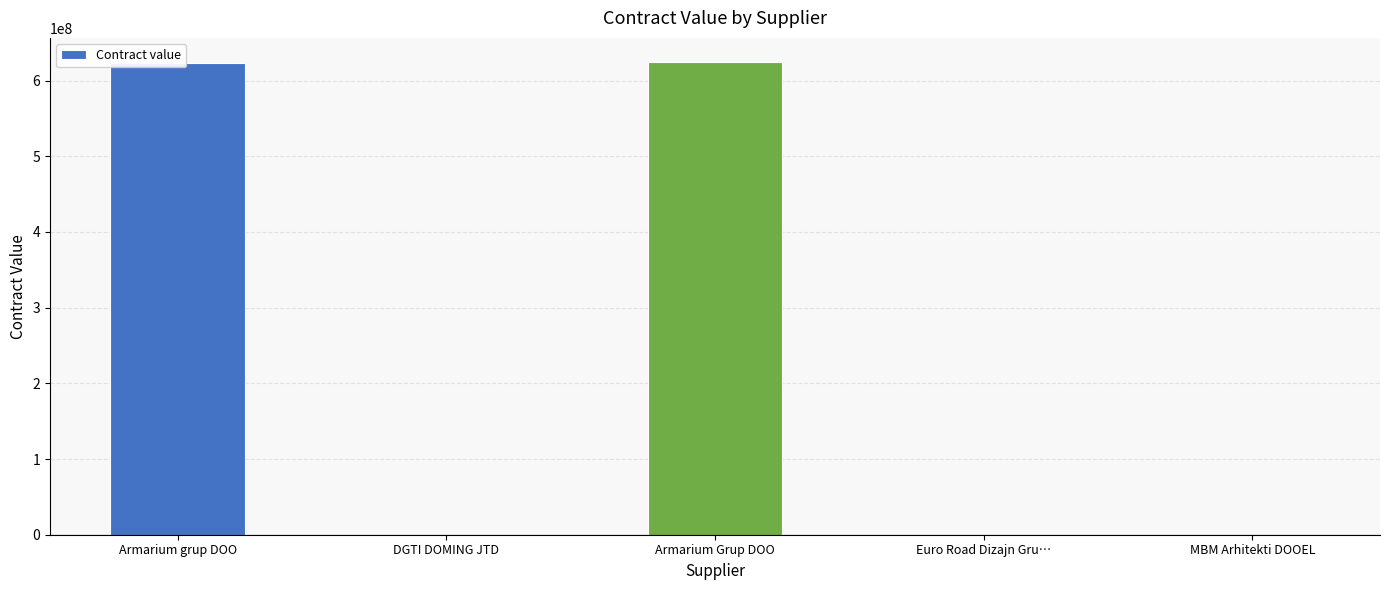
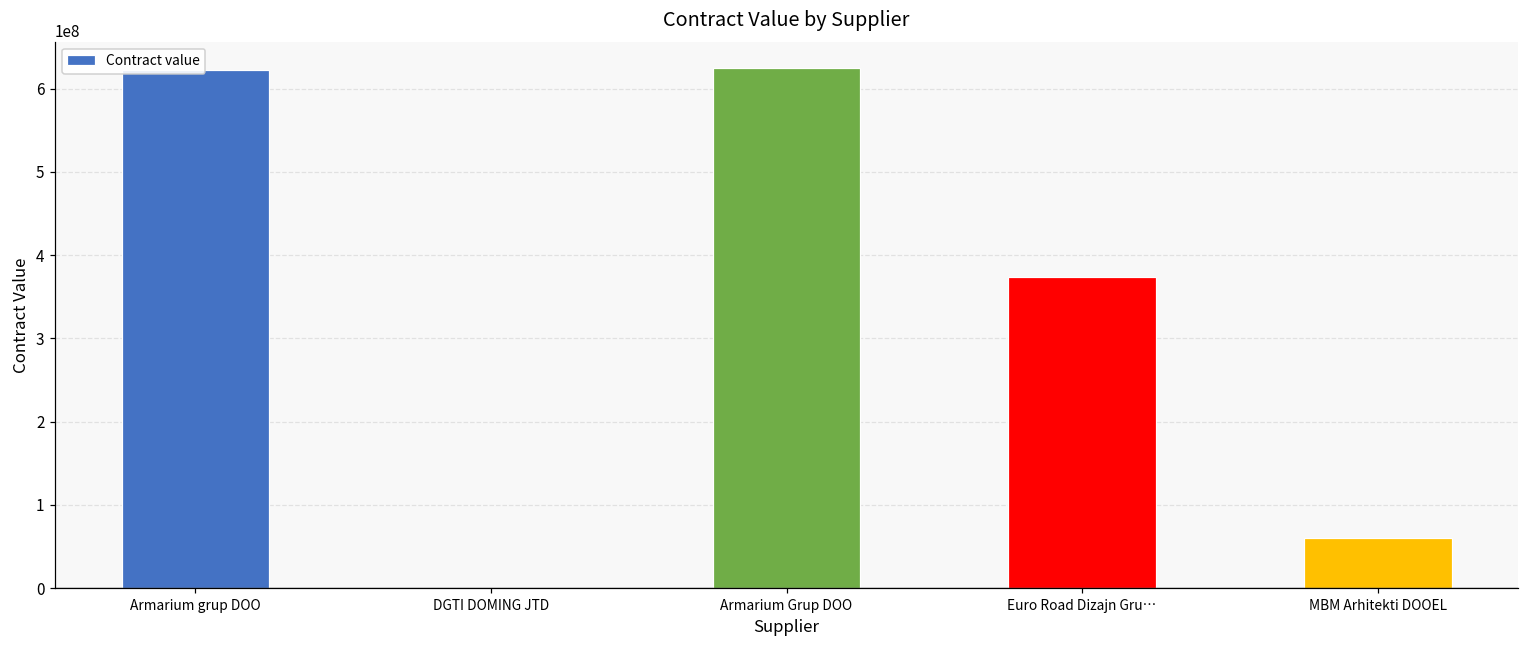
Euro Road Dizajn Gru…: 0 -> 370000000
MBM Arhitekti DOOEL: 0 -> 60000000
